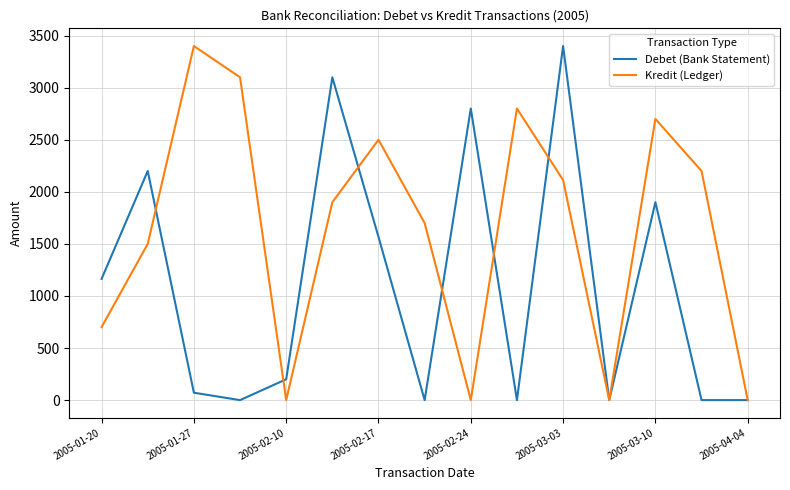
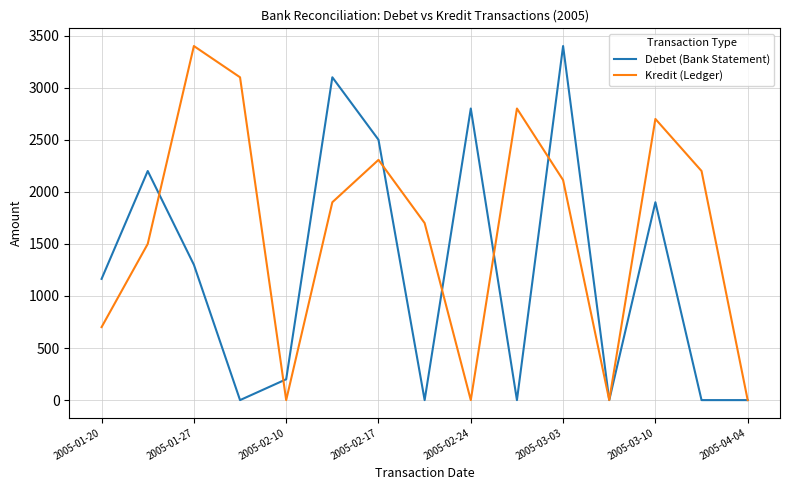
Debet (Bank Statement), 2005-01-27: 70 -> 1300
Debet (Bank Statement), 2005-02-17: 1570 -> 2500
Kredit (Ledger), 2005-02-17: 2500 -> 2310
